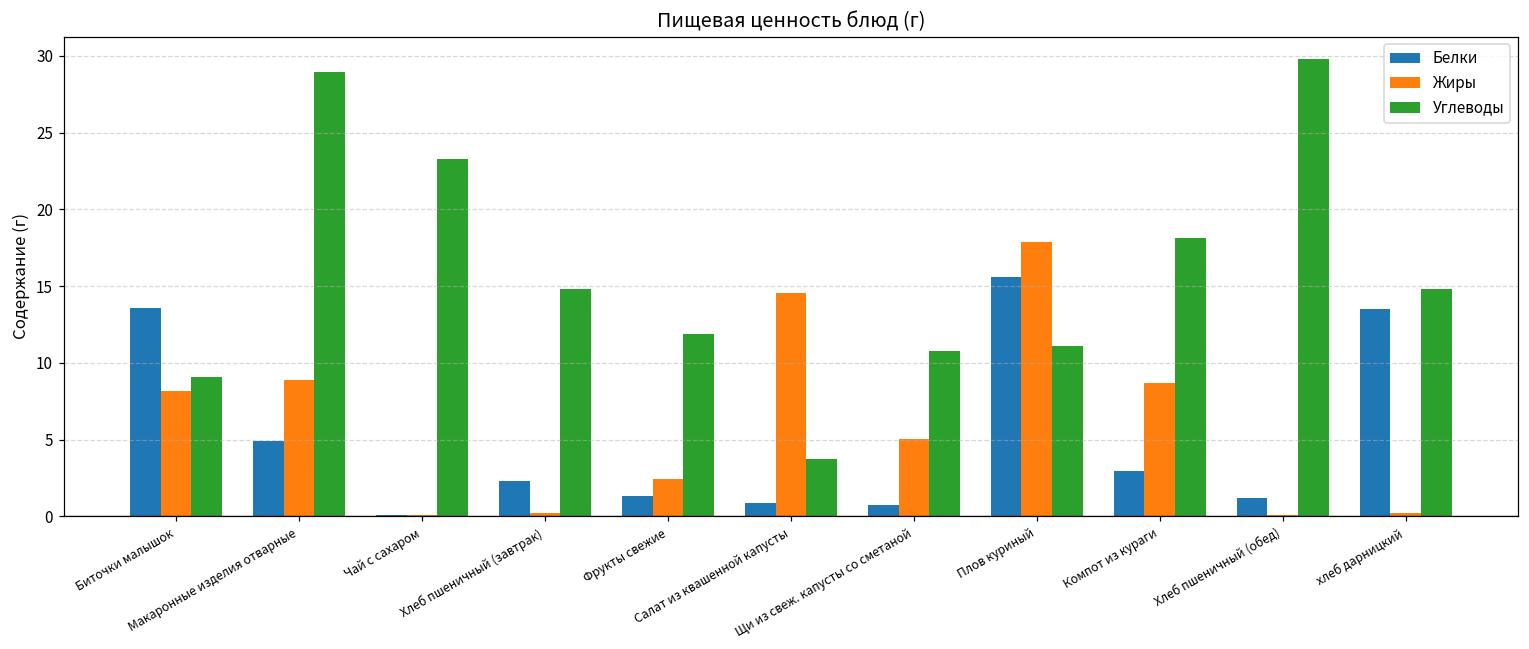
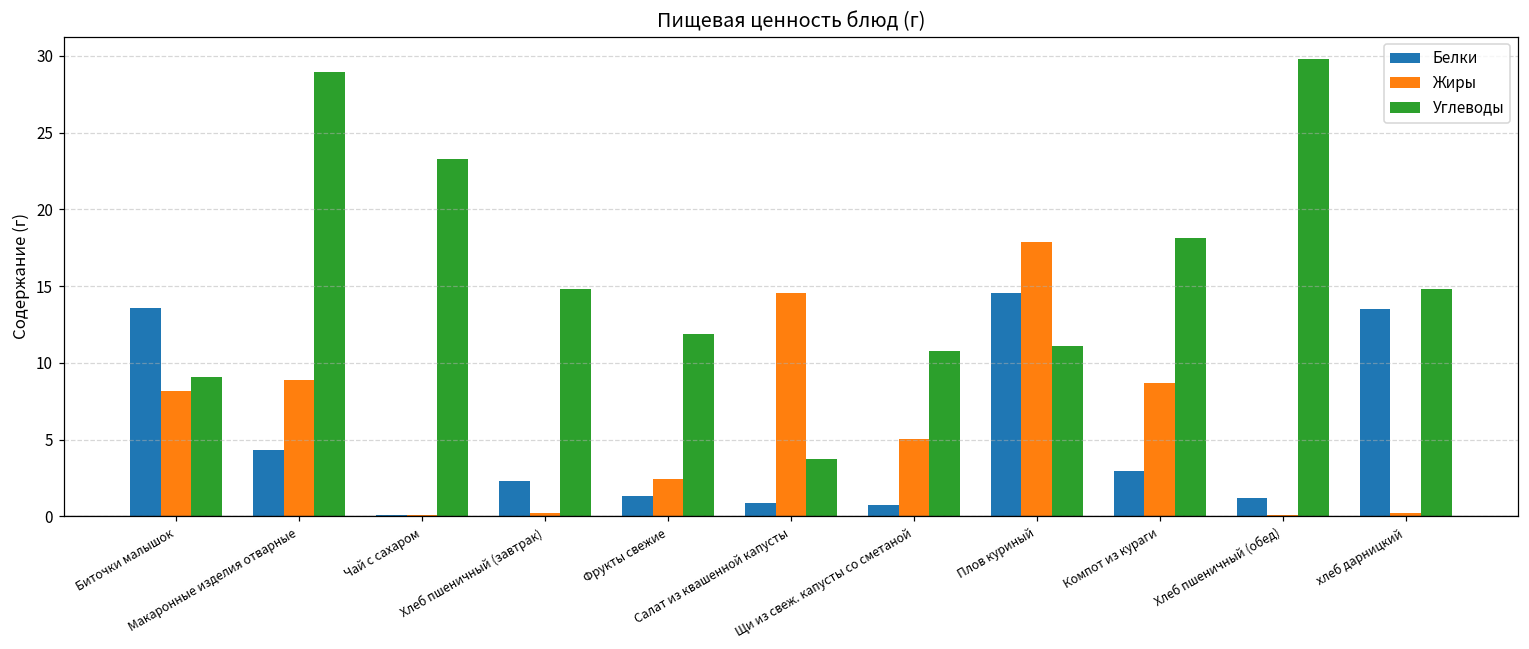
Белки, Макаронные изделия отварные: 4.9 -> 4.3
Белки, Плов куриный: 15.6 -> 14.5
